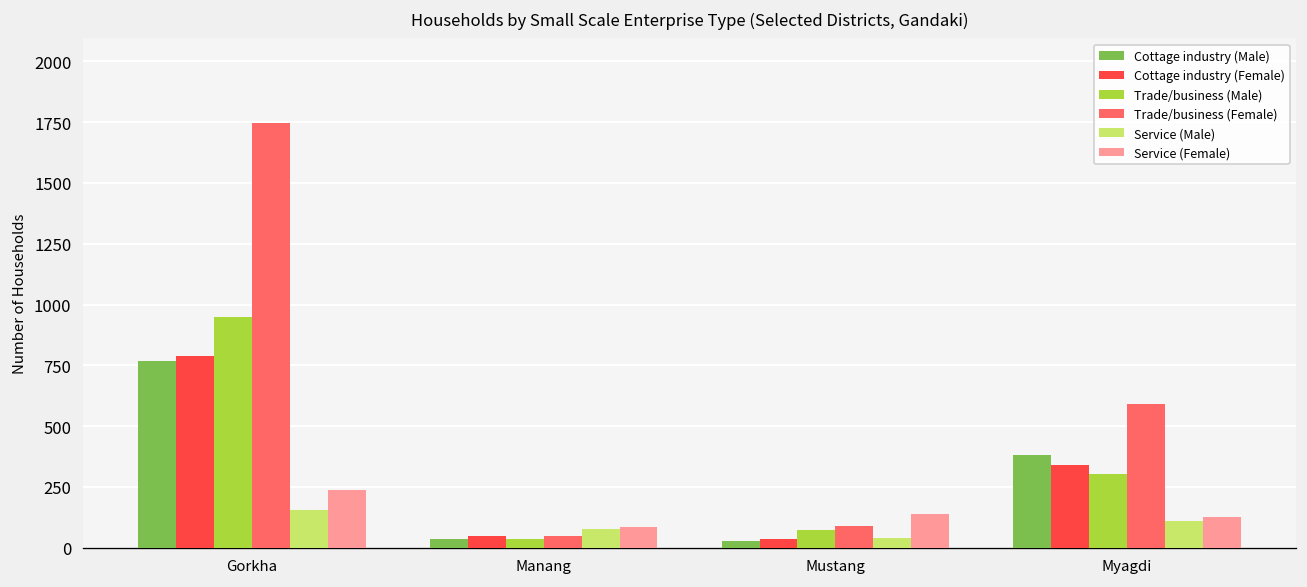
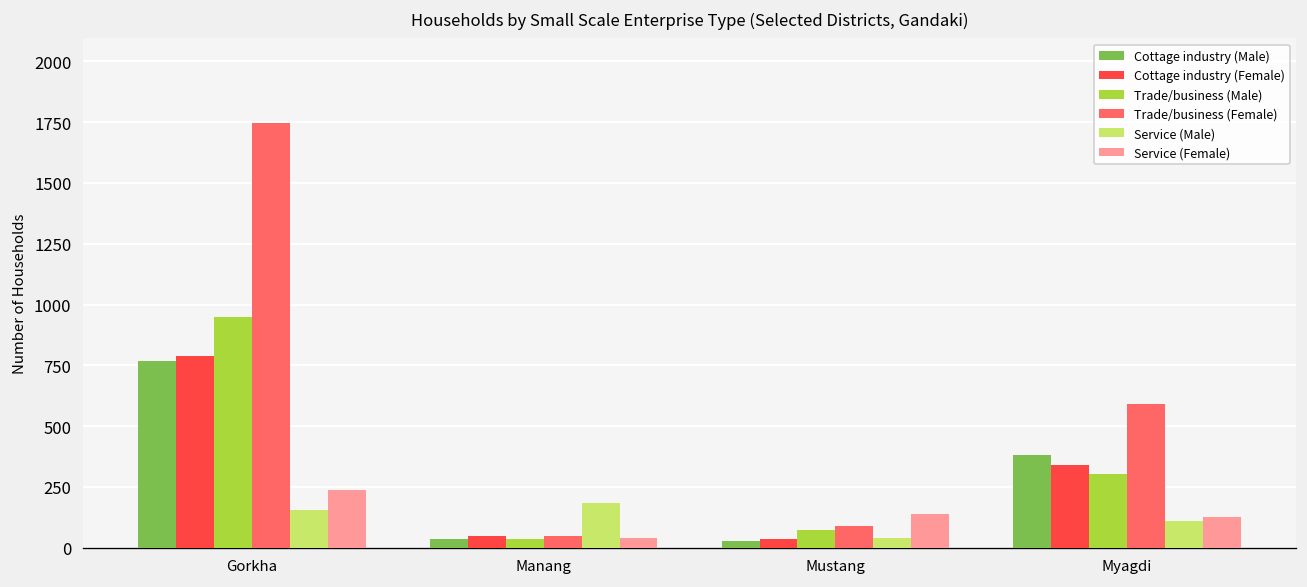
Service (Male), Manang: 80 -> 190
Service (Female), Manang: 90 -> 40
